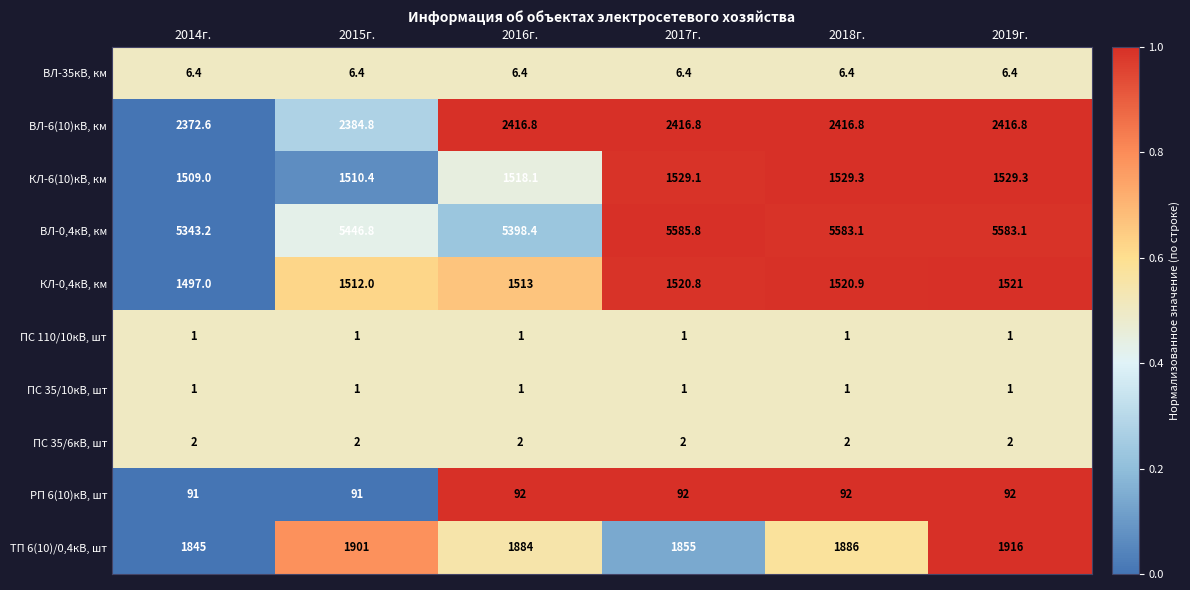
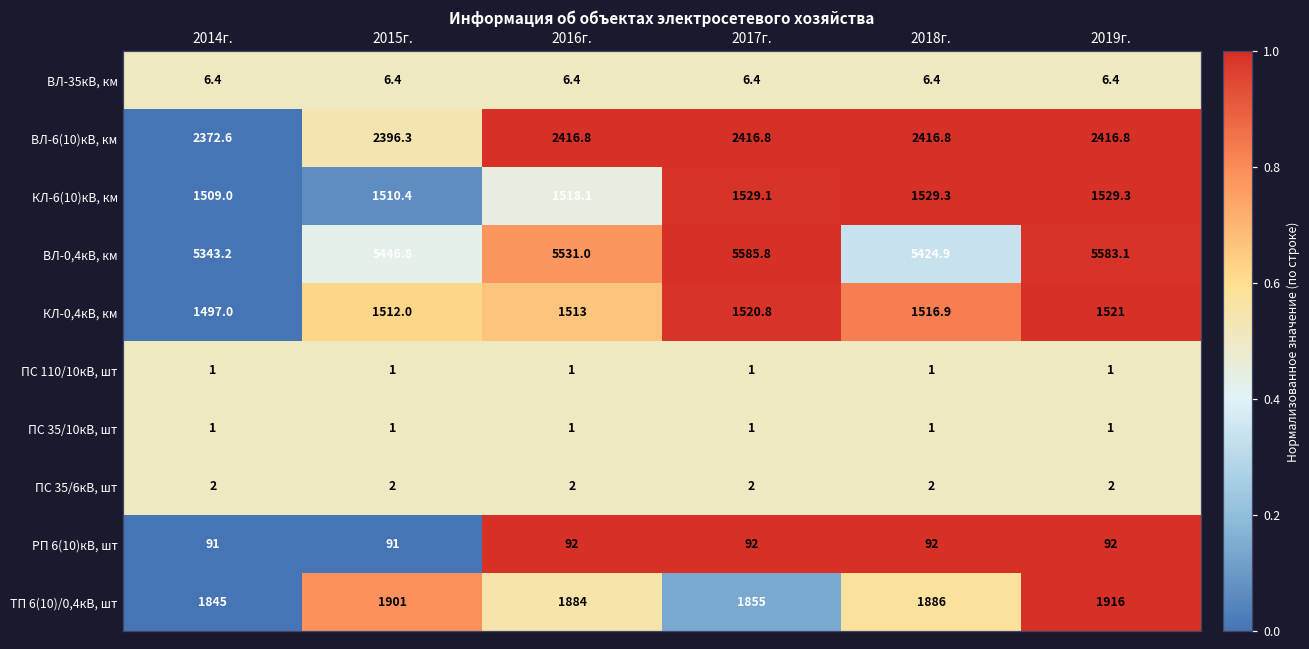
ВЛ-6(10)кВ, км, 2015г.: 2384.8 -> 2396.3
ВЛ-0,4кВ, км, 2016г.: 5398.4 -> 5531.0
ВЛ-0,4кВ, км, 2018г.: 5583.1 -> 5424.9
КЛ-0,4кВ, км, 2018г.: 1520.9 -> 1516.9
